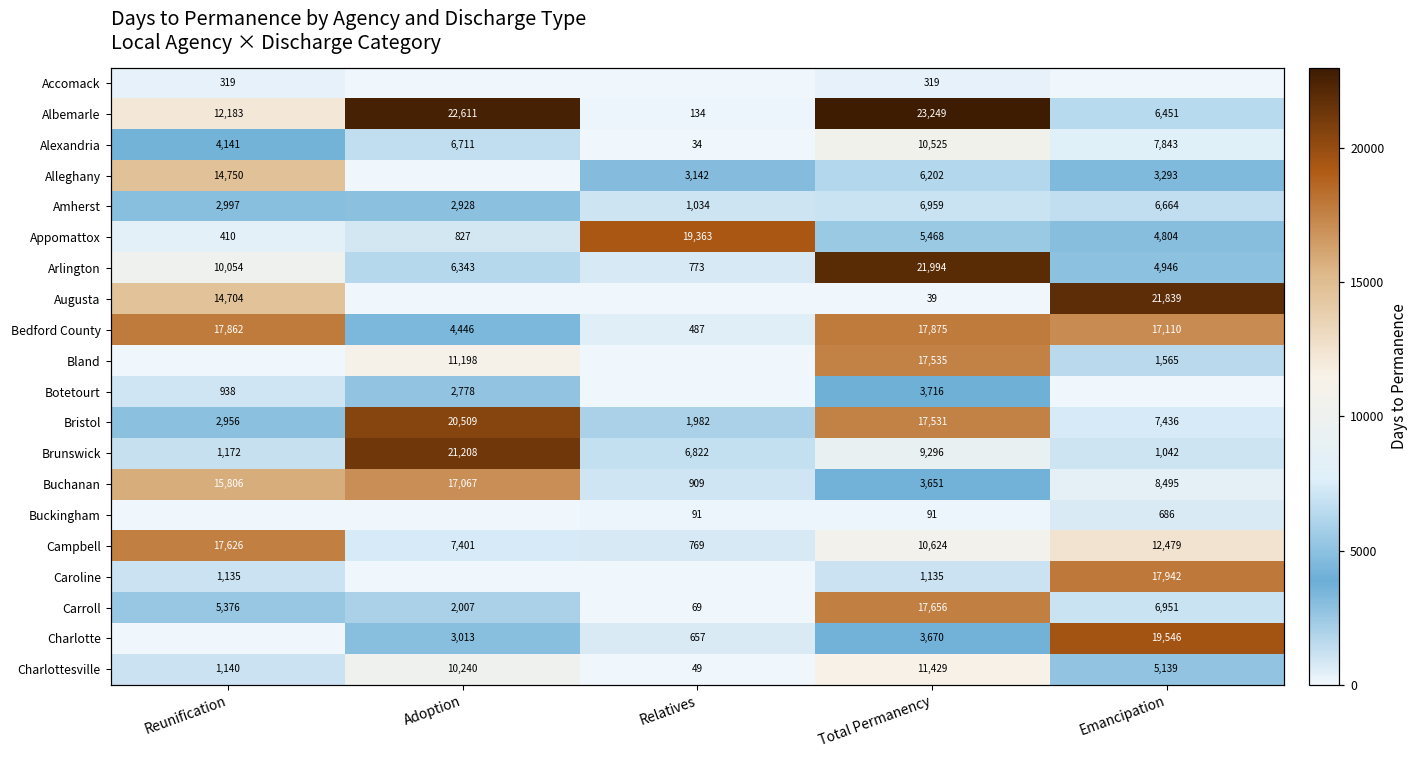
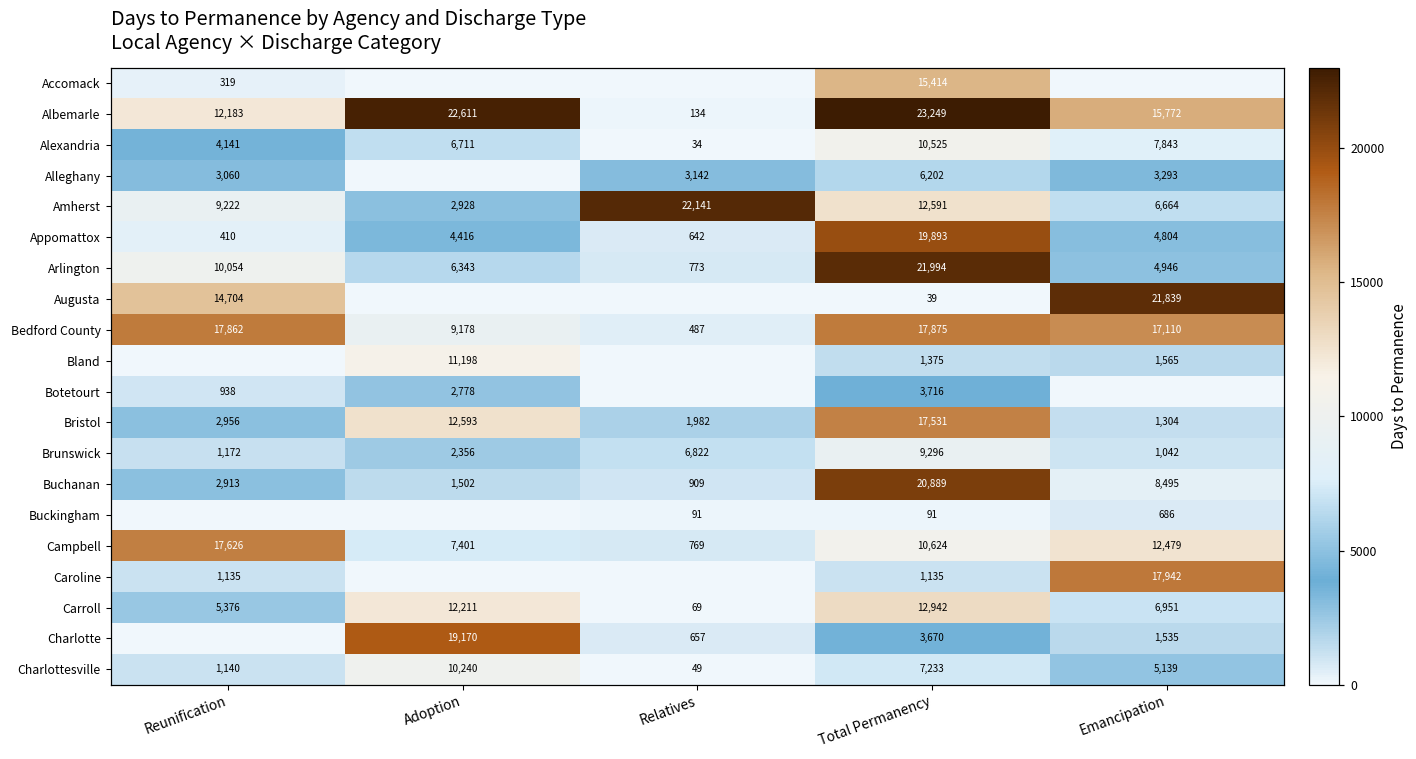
Accomack, Total Permanency: 319 -> 15,414
Albemarle, Emancipation: 6,451 -> 15,772
Alleghany, Reunification: 14,750 -> 3,060
Amherst, Reunification: 2,997 -> 9,222
Amherst, Relatives: 1,034 -> 22,141
Amherst, Total Permanency: 6,959 -> 12,591
Appomattox, Adoption: 827 -> 4,416
Appomattox, Relatives: 19,363 -> 642
Appomattox, Total Permanency: 5,468 -> 19,893
Bedford County, Adoption: 4,446 -> 9,178
Bland, Total Permanency: 17,535 -> 1,375
Bristol, Adoption: 20,509 -> 12,593
Bristol, Emancipation: 7,436 -> 1,304
Brunswick, Adoption: 21,208 -> 2,356
Buchanan, Reunification: 15,806 -> 2,913
Buchanan, Adoption: 17,067 -> 1,502
Buchanan, Total Permanency: 3,651 -> 20,889
Carroll, Adoption: 2,007 -> 12,211
Carroll, Total Permanency: 17,656 -> 12,942
Charlotte, Adoption: 3,013 -> 19,170
Charlotte, Emancipation: 19,546 -> 1,535
Charlottesville, Total Permanency: 11,429 -> 7,233
